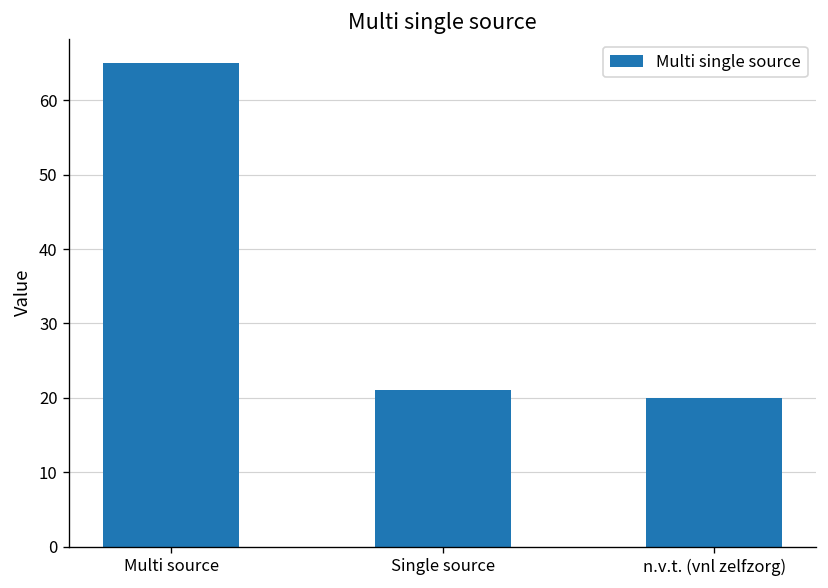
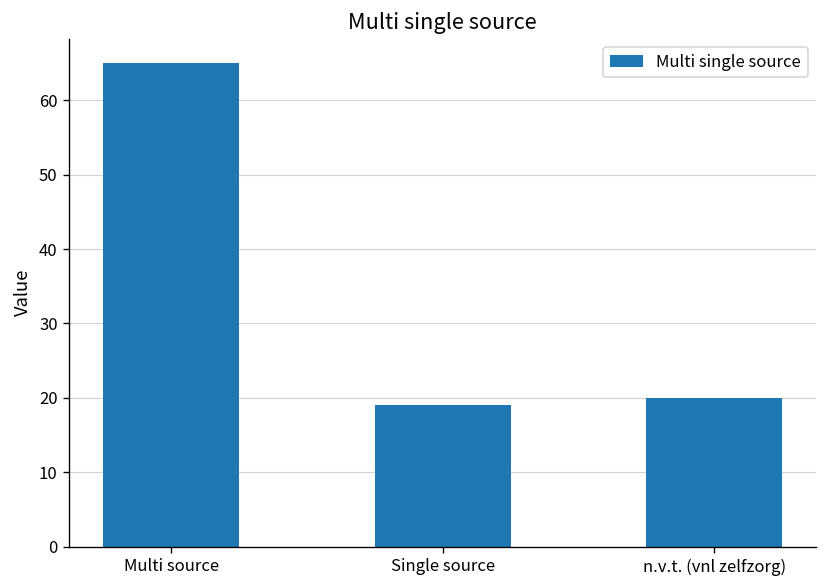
Single source: 21 -> 19
